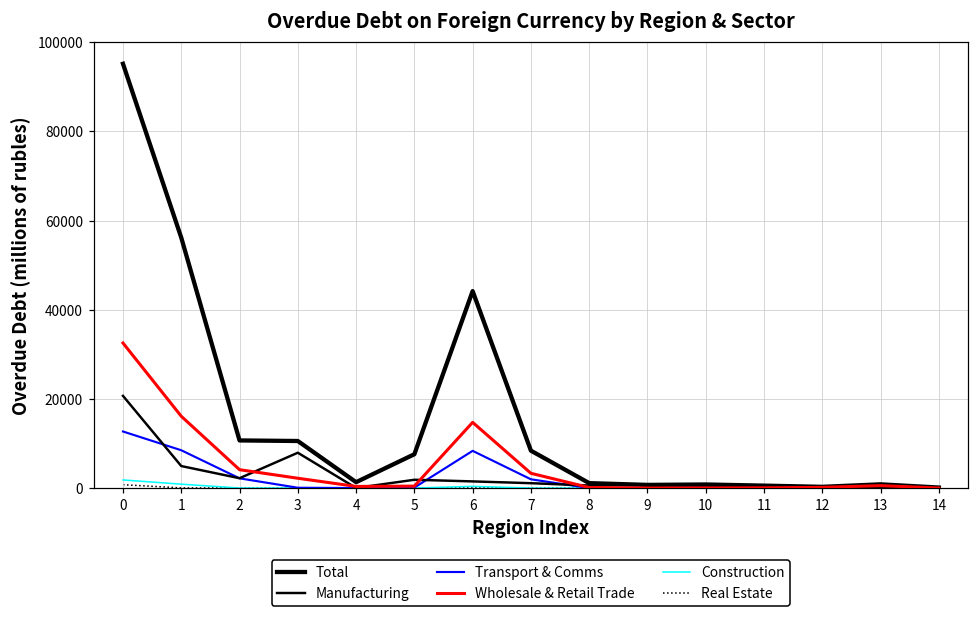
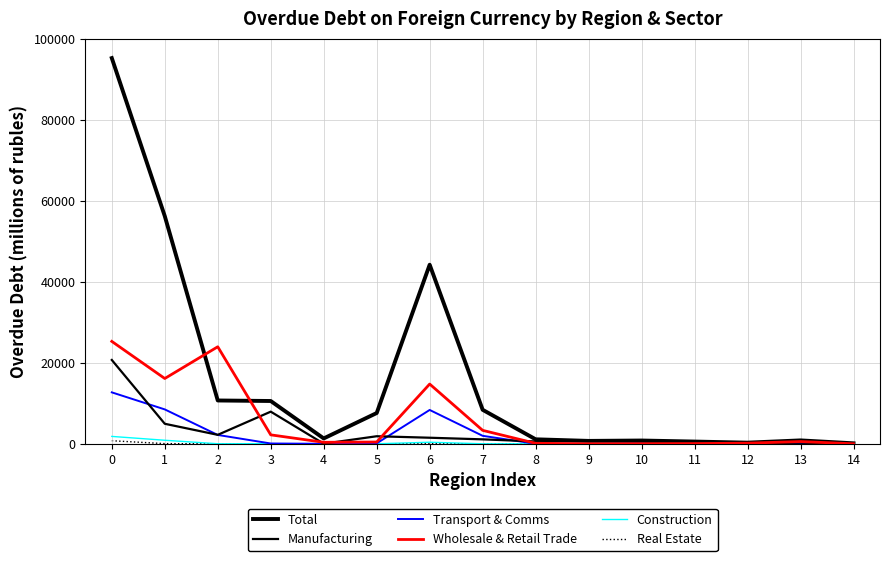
Wholesale & Retail Trade, 0: 33000 -> 25000
Wholesale & Retail Trade, 2: 4000 -> 24000
